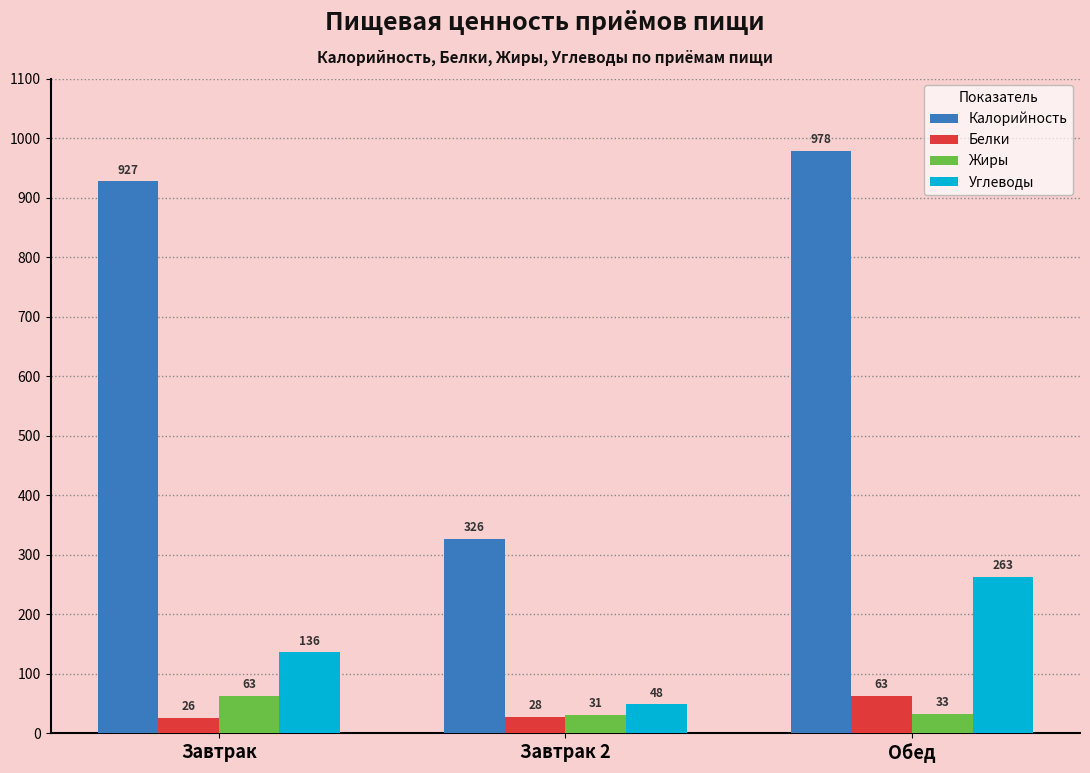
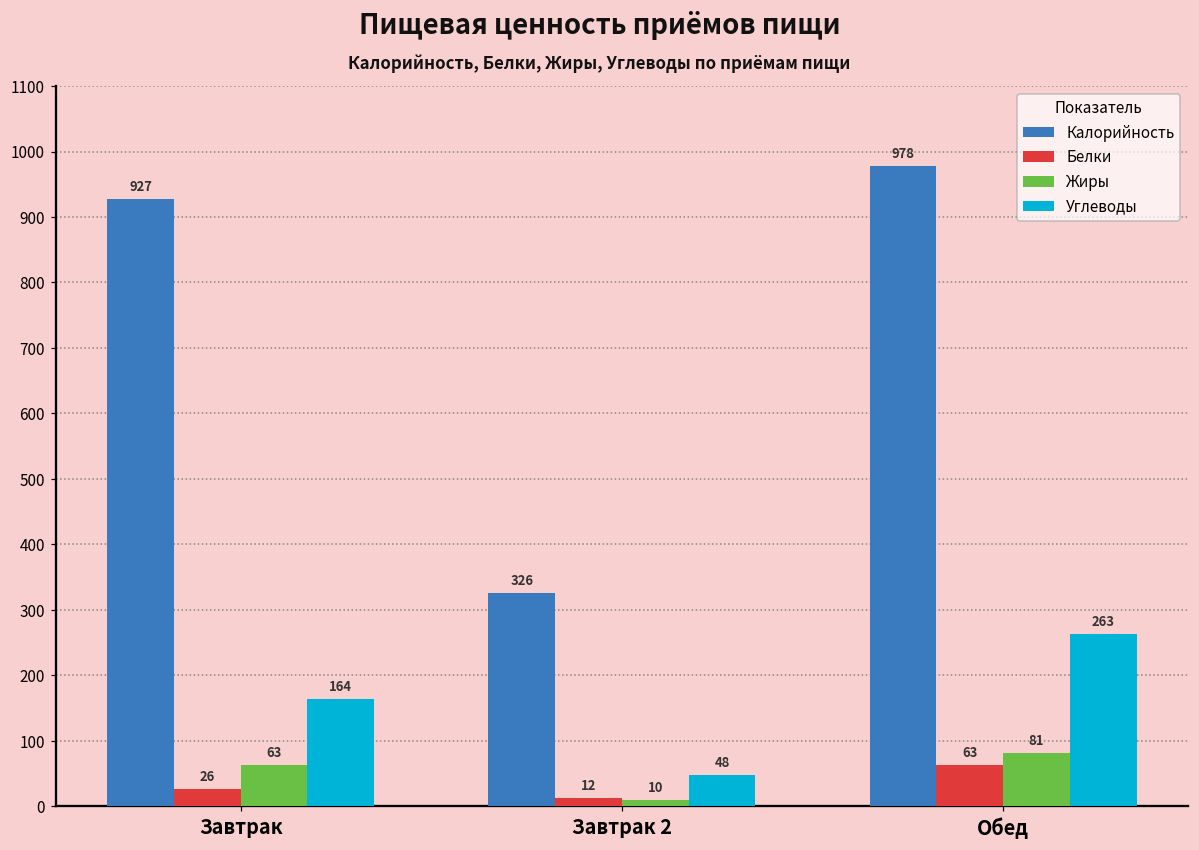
Углеводы, Завтрак: 136 -> 164
Белки, Завтрак 2: 28 -> 12
Жиры, Завтрак 2: 31 -> 10
Жиры, Обед: 33 -> 81
